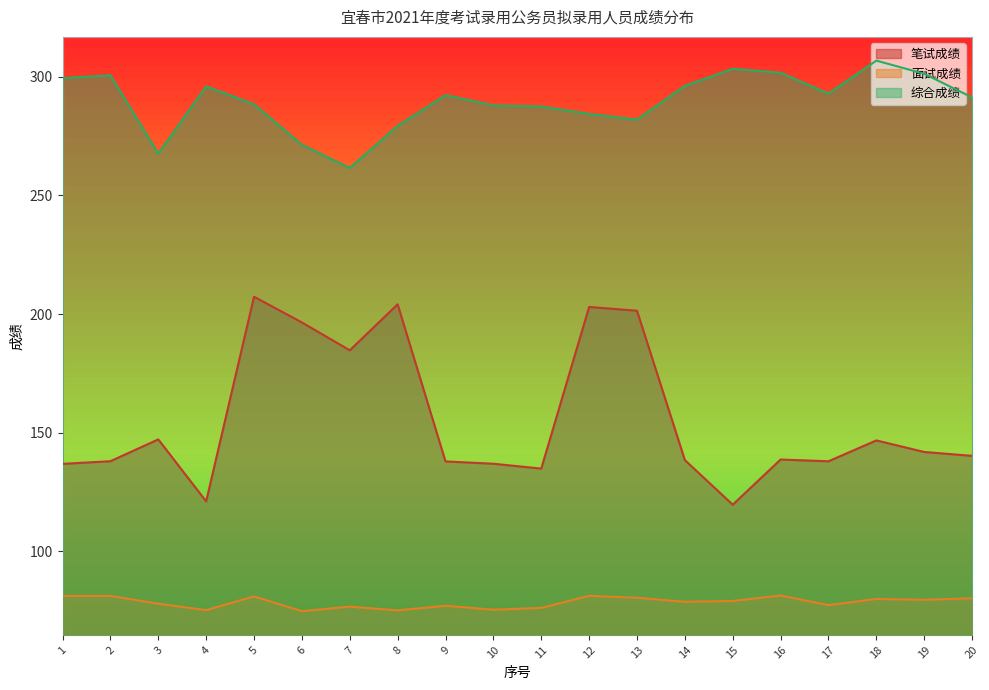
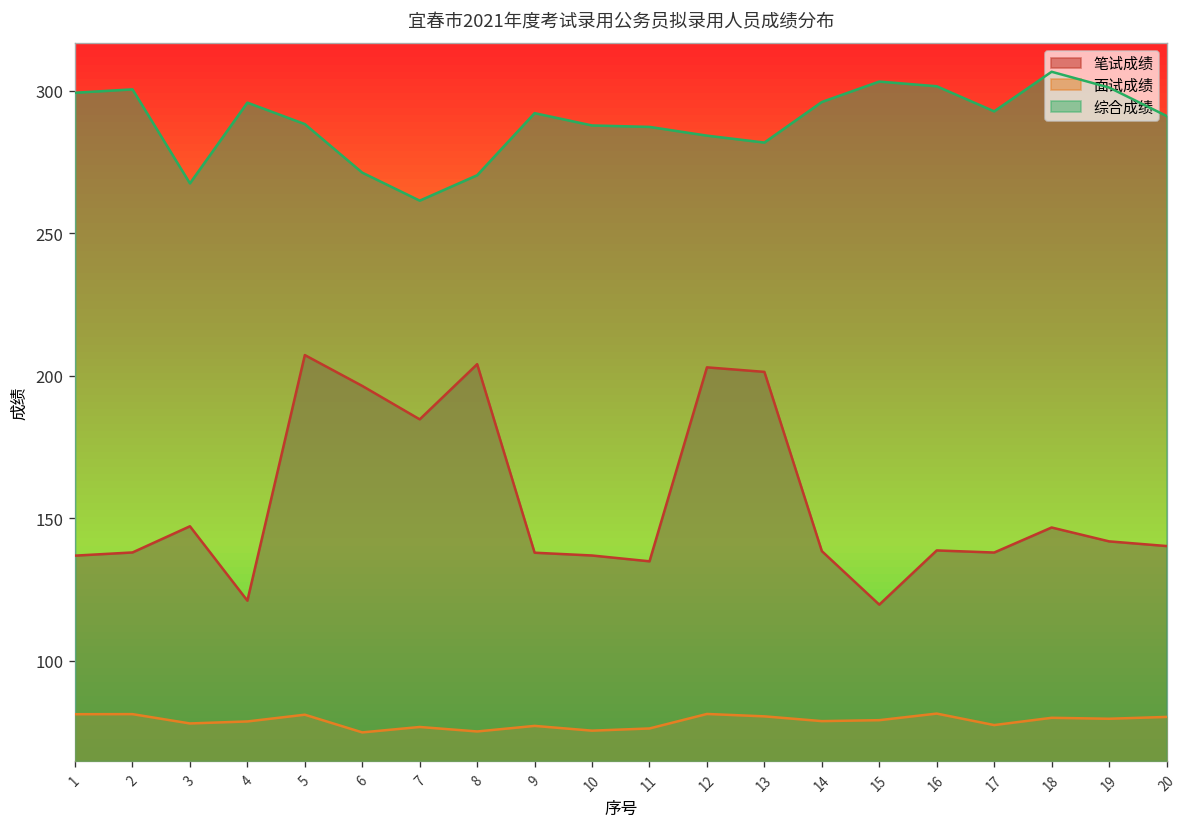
面试成绩, 4: 75 -> 79
综合成绩, 8: 279 -> 270
